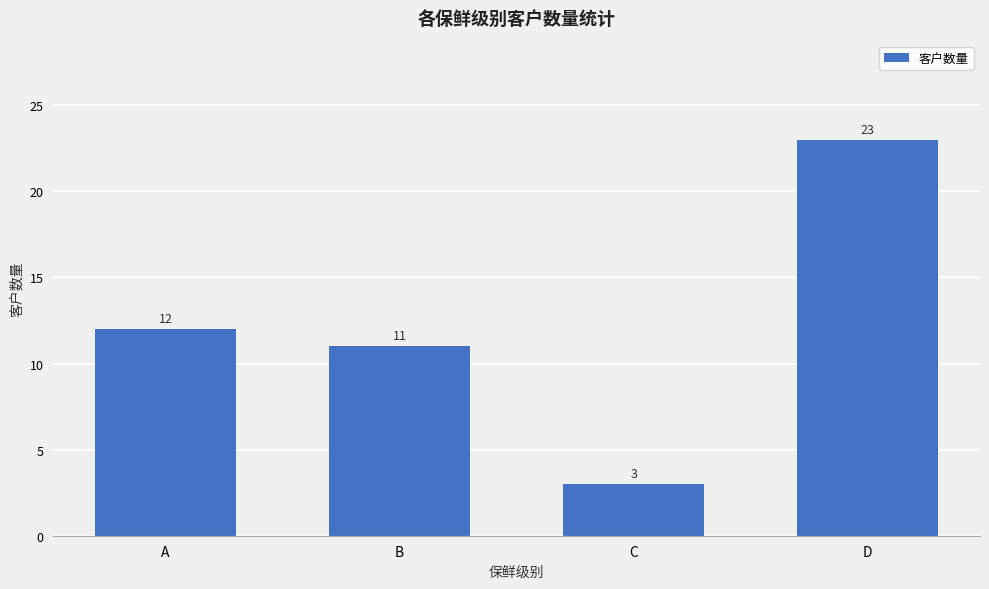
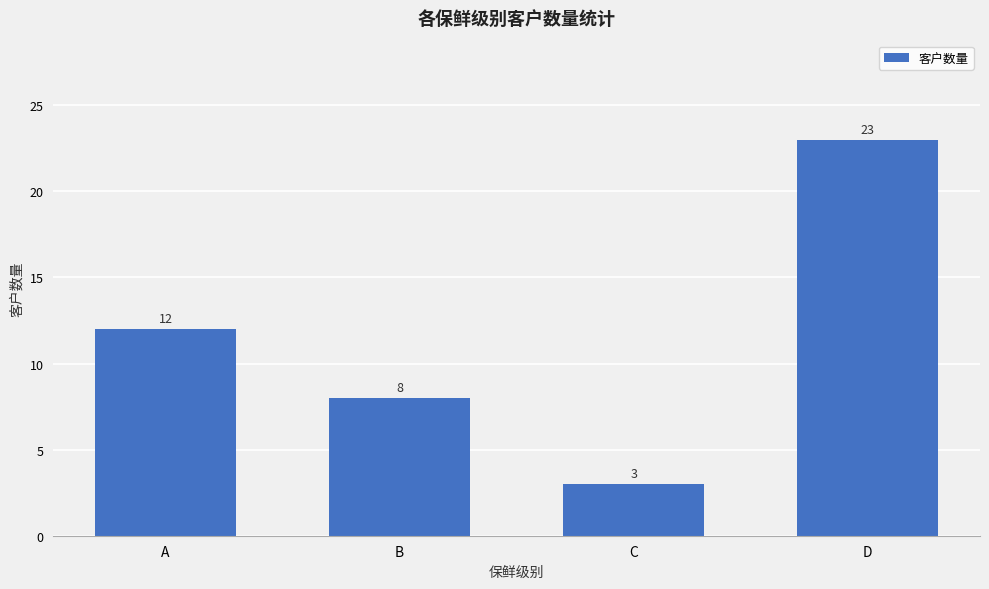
B: 11 -> 8
